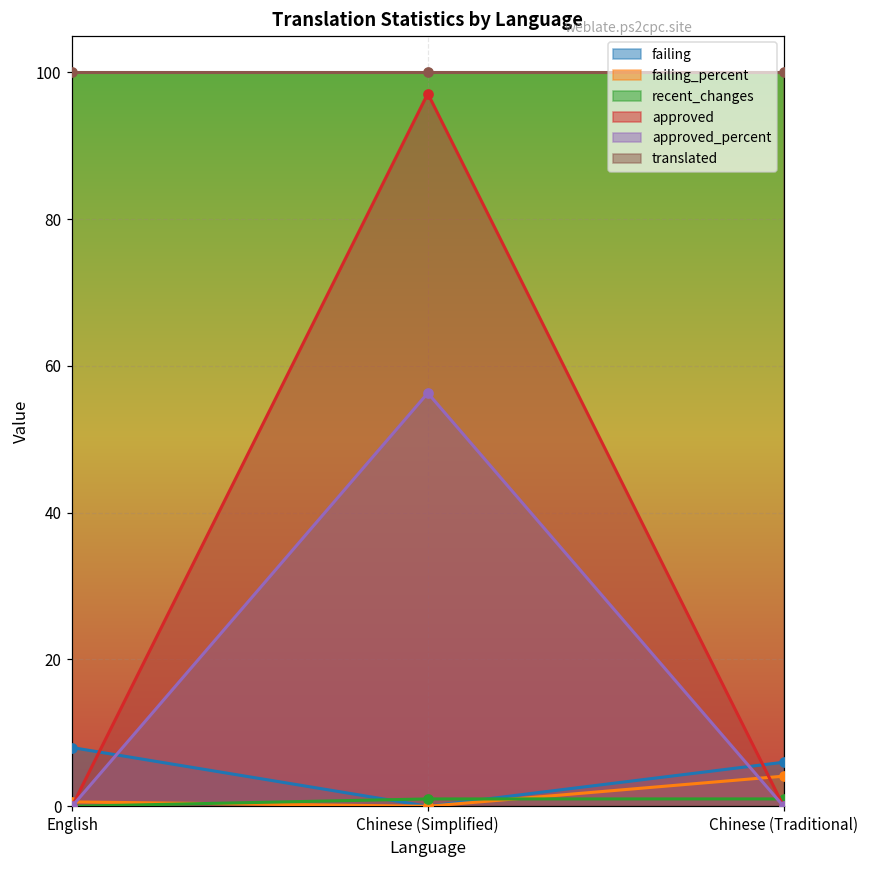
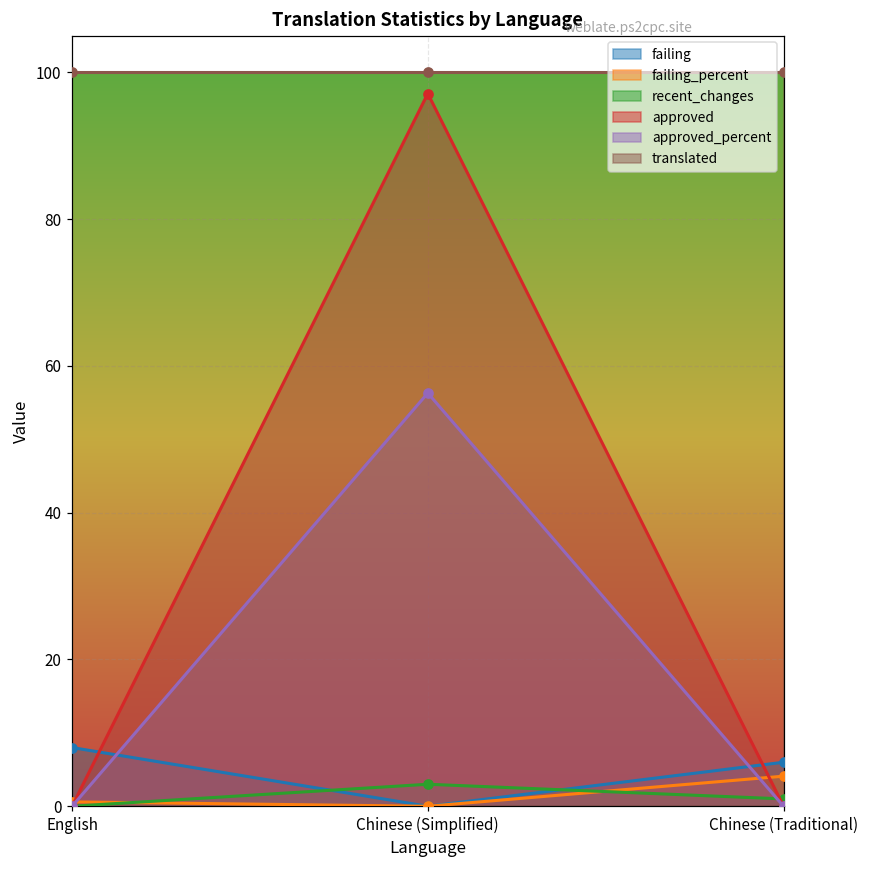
recent_changes, Chinese (Simplified): 1 -> 3
